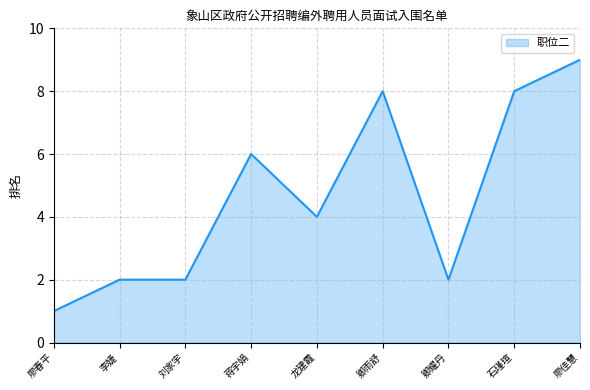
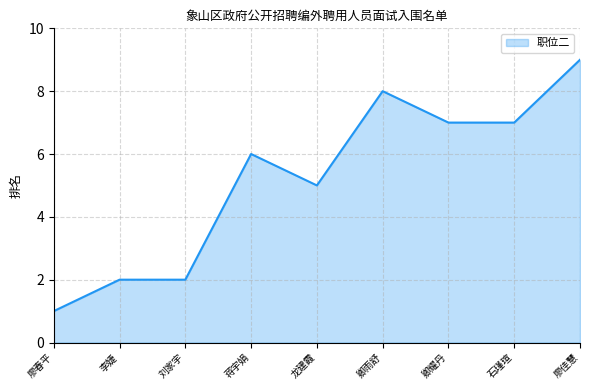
龙建霞: 4 -> 5
卿耀丹: 2 -> 7
石瑾瑄: 8 -> 7
